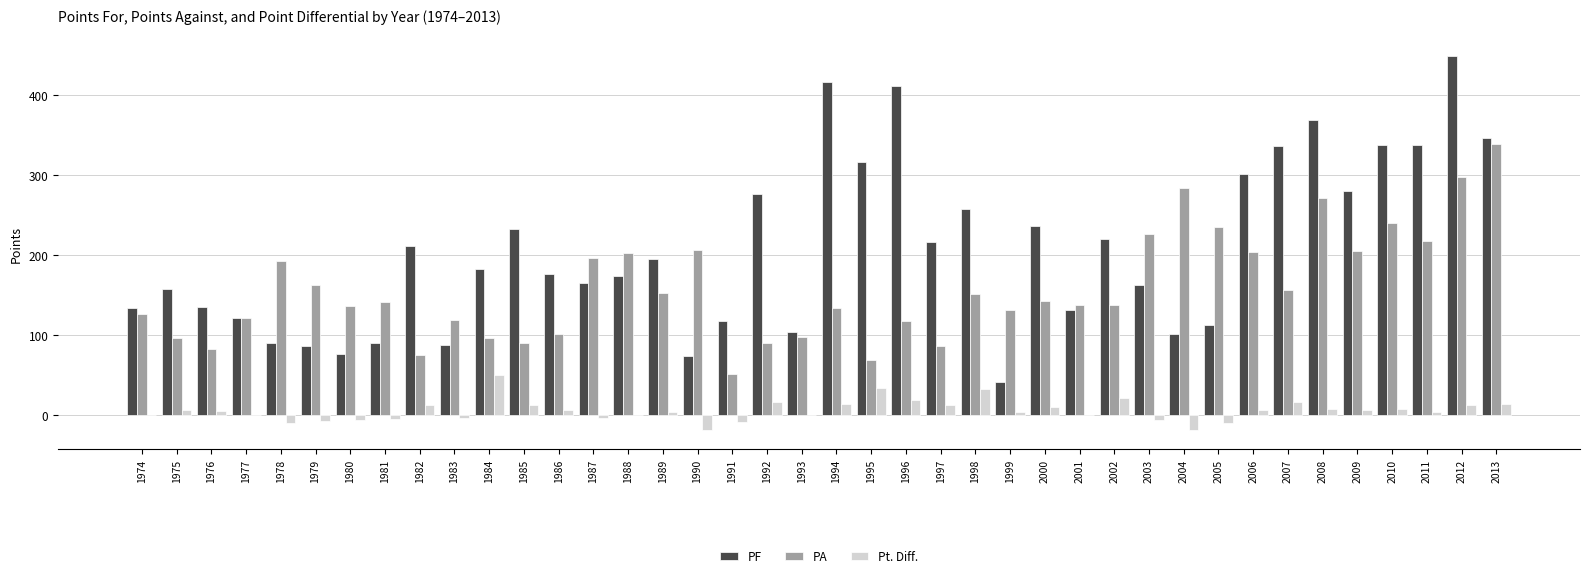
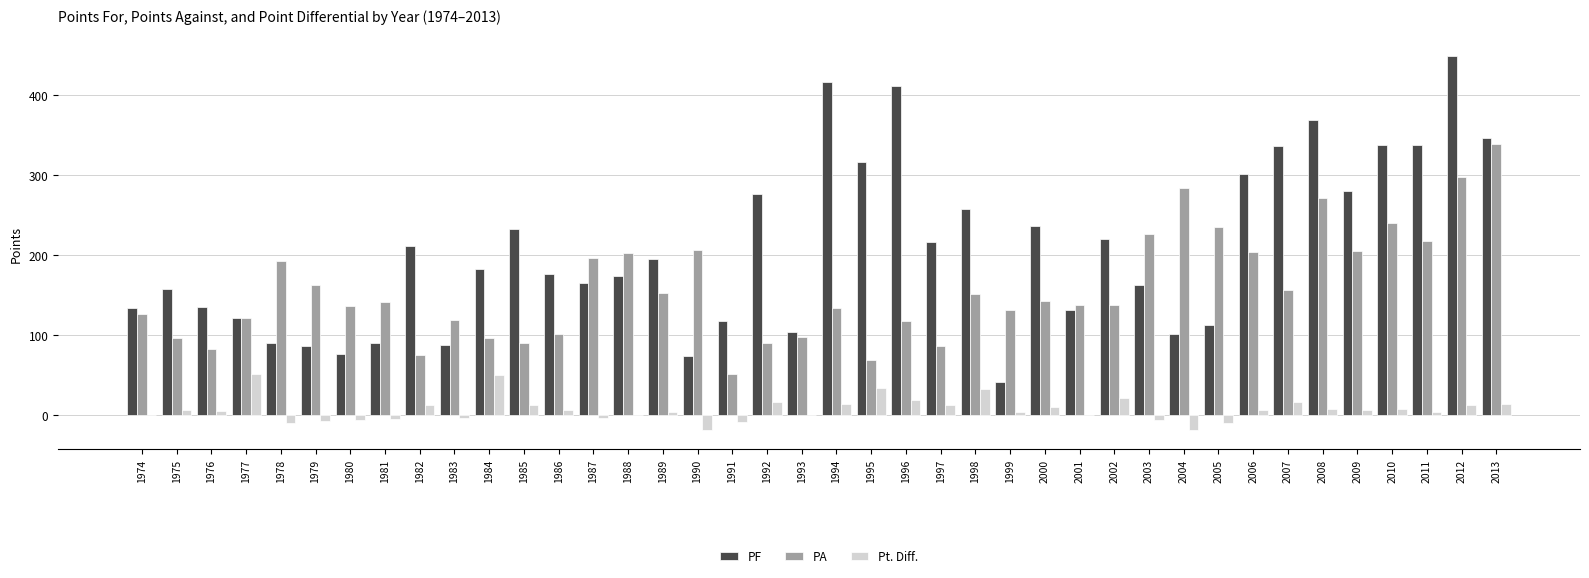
Pt. Diff., 1977: 0 -> 50
